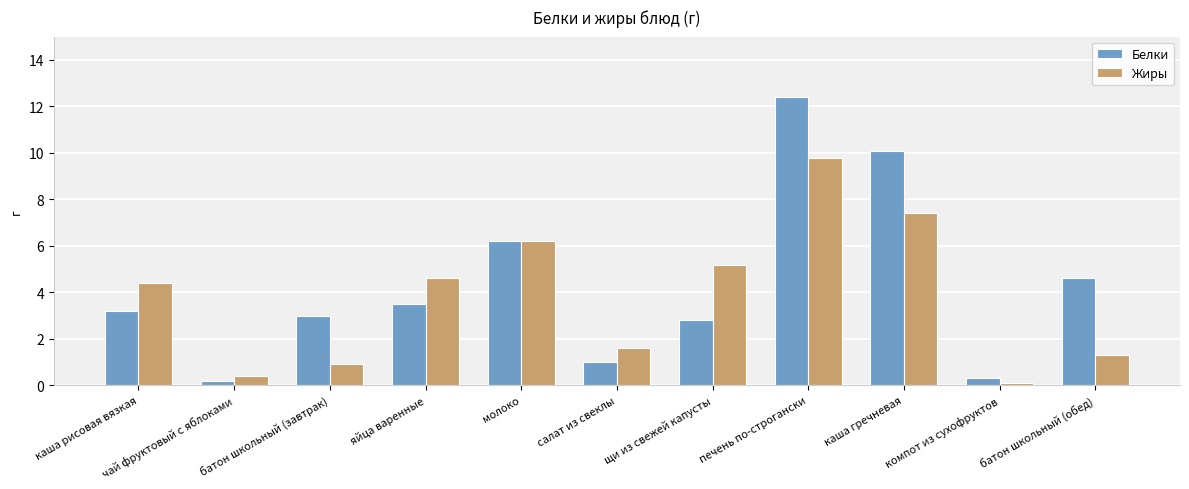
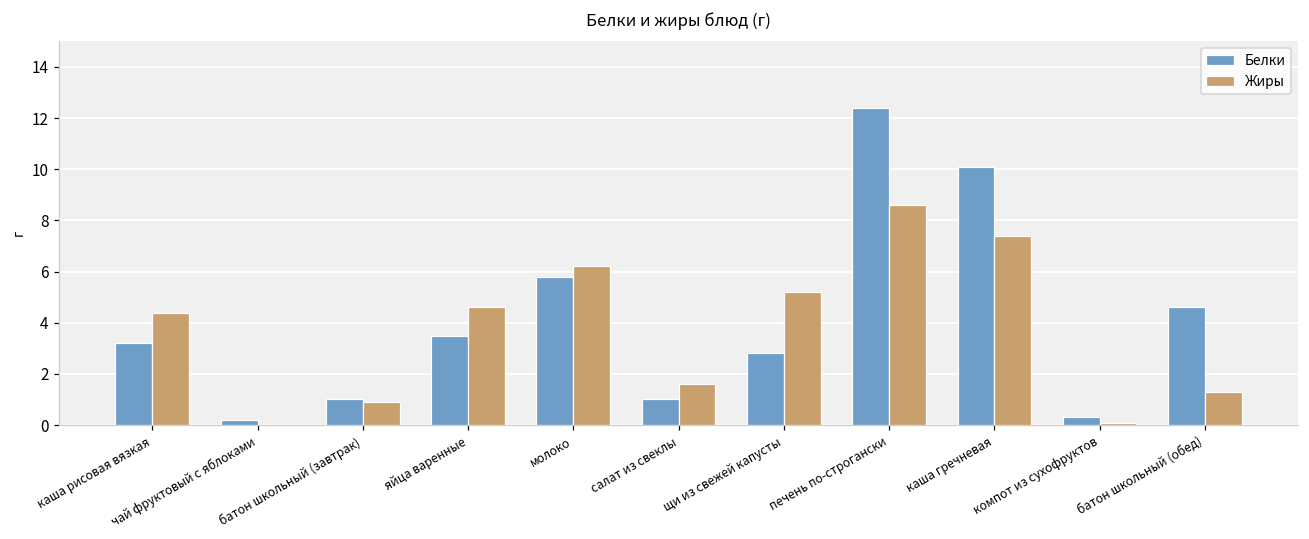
Жиры, чай фруктовый с яблоками: 0.4 -> 0.0
Белки, батон школьный (завтрак): 3 -> 1
Белки, молоко: 6.2 -> 5.8
Жиры, печень по-строгански: 9.8 -> 8.6
